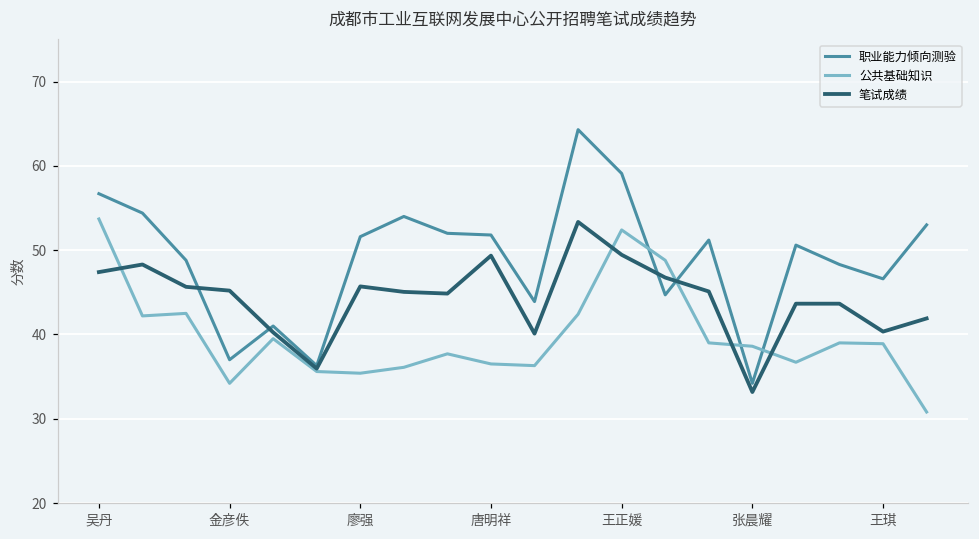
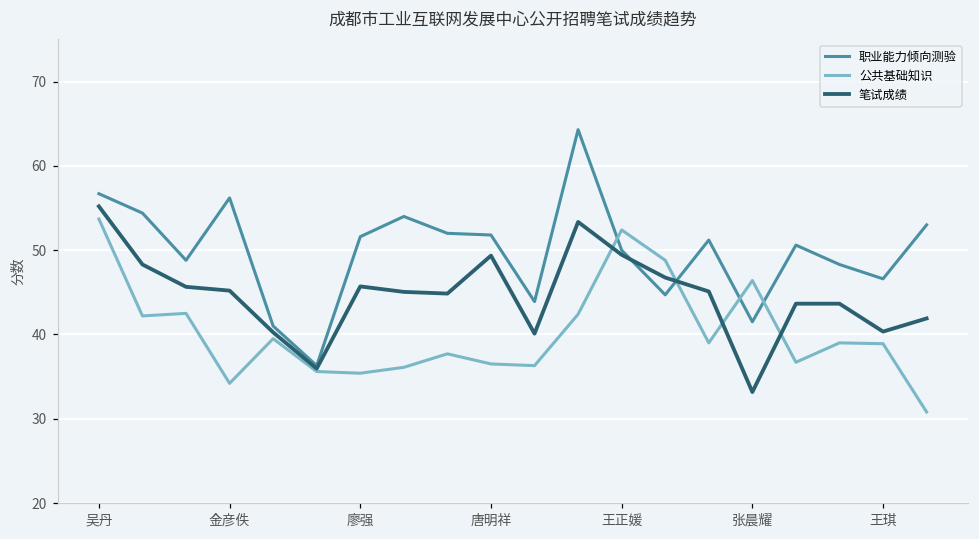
笔试成绩, 吴丹: 47 -> 55
职业能力倾向测验, 金彦佚: 37 -> 56
职业能力倾向测验, 王正媛: 59 -> 50
职业能力倾向测验, 张晨耀: 34 -> 42
公共基础知识, 张晨耀: 39 -> 46
